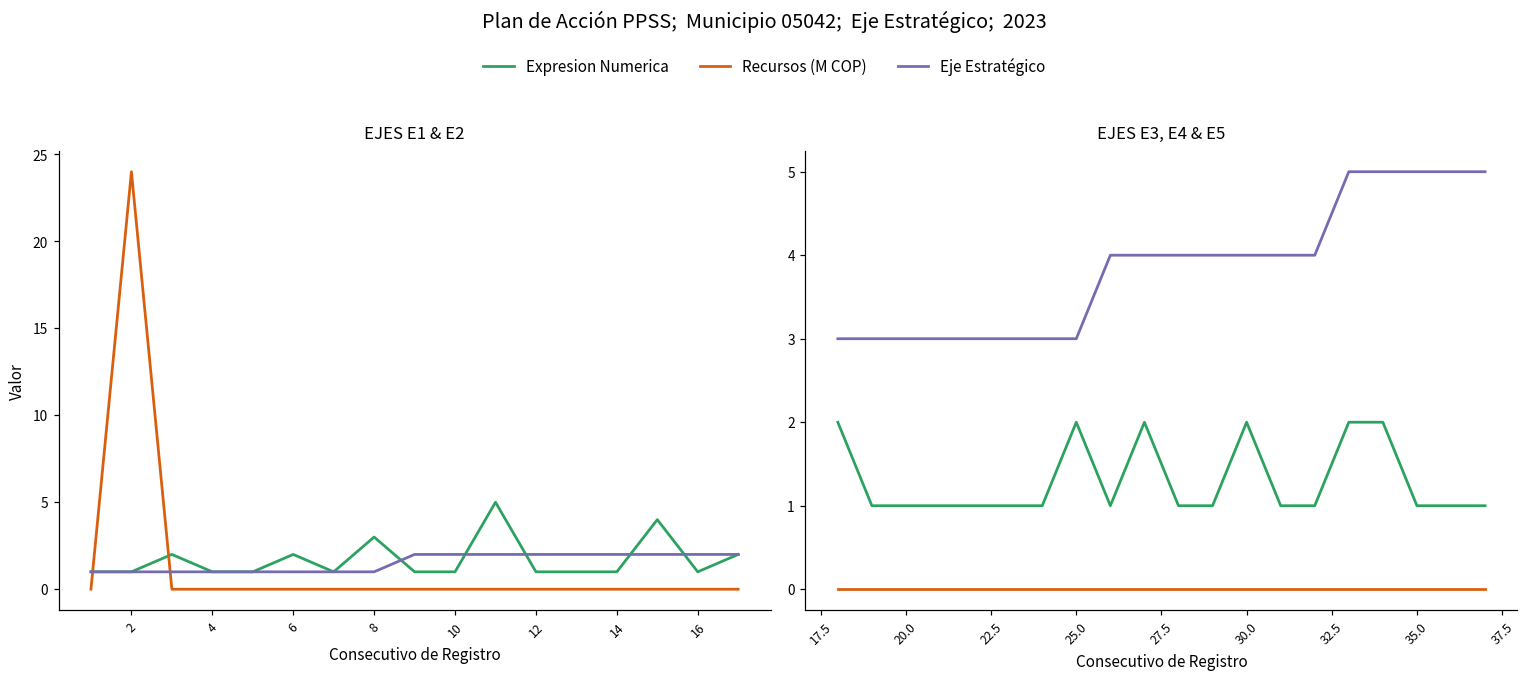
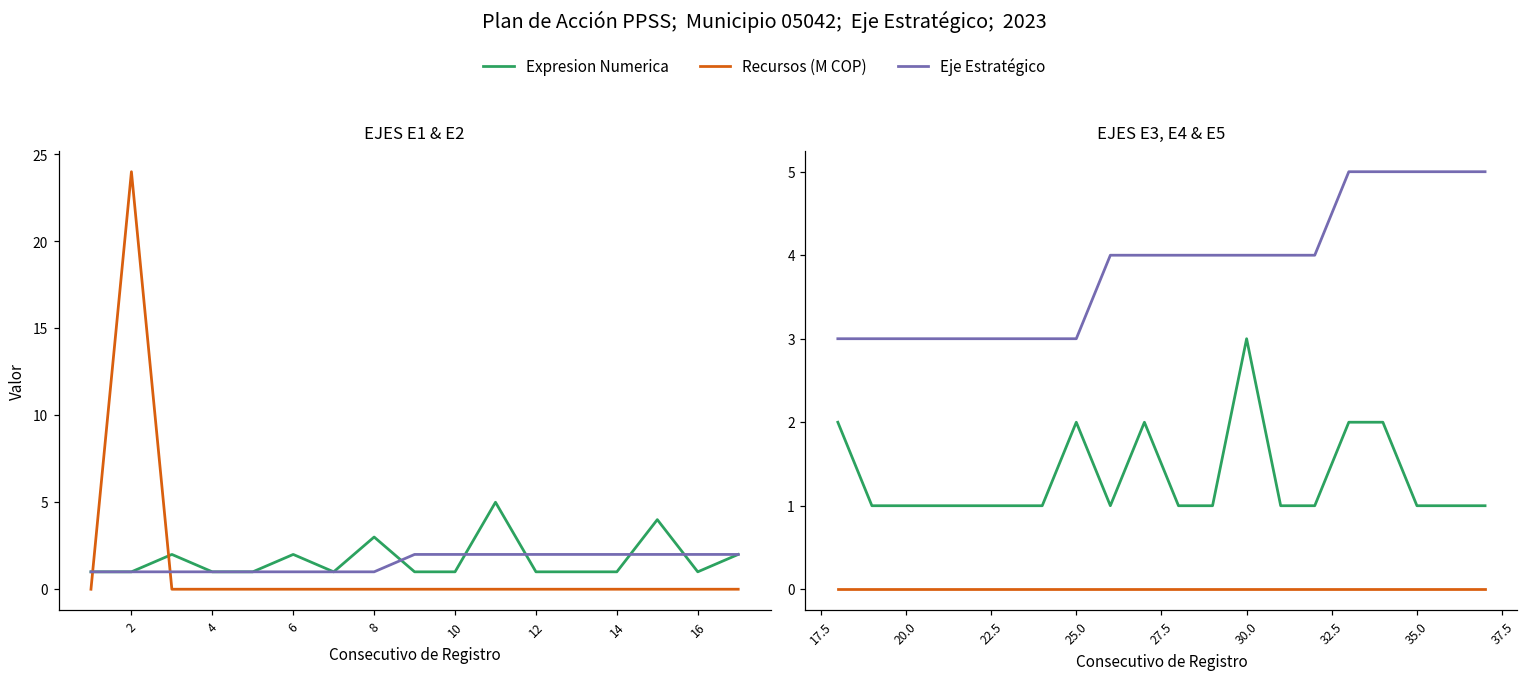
EJES E3, E4 & E5, Expresion Numerica, 30.0: 2 -> 3
